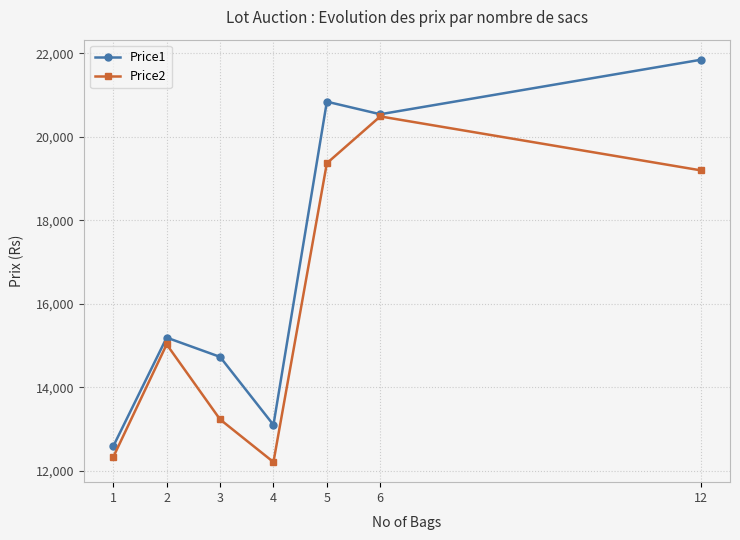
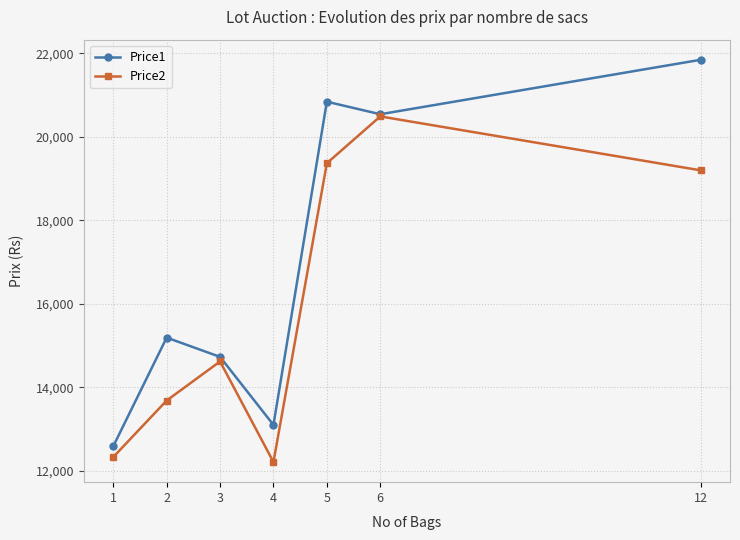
Price2, 2: 15,000 -> 13,700
Price2, 3: 13,200 -> 14,600
